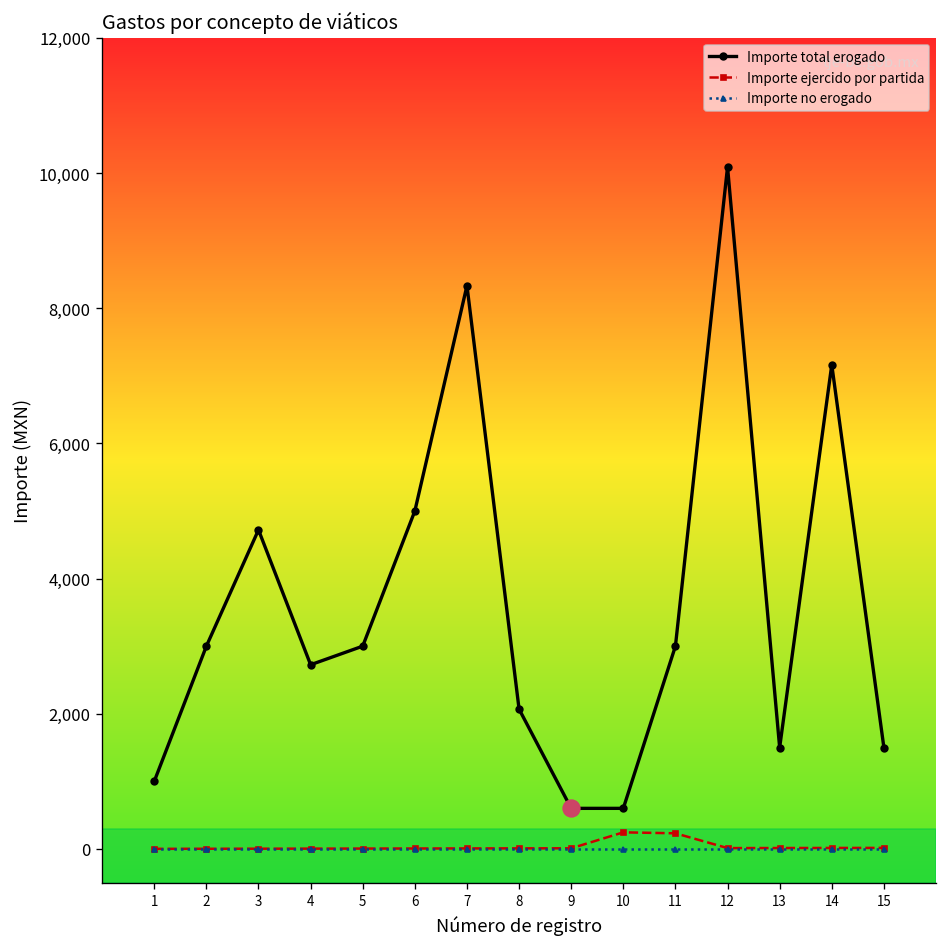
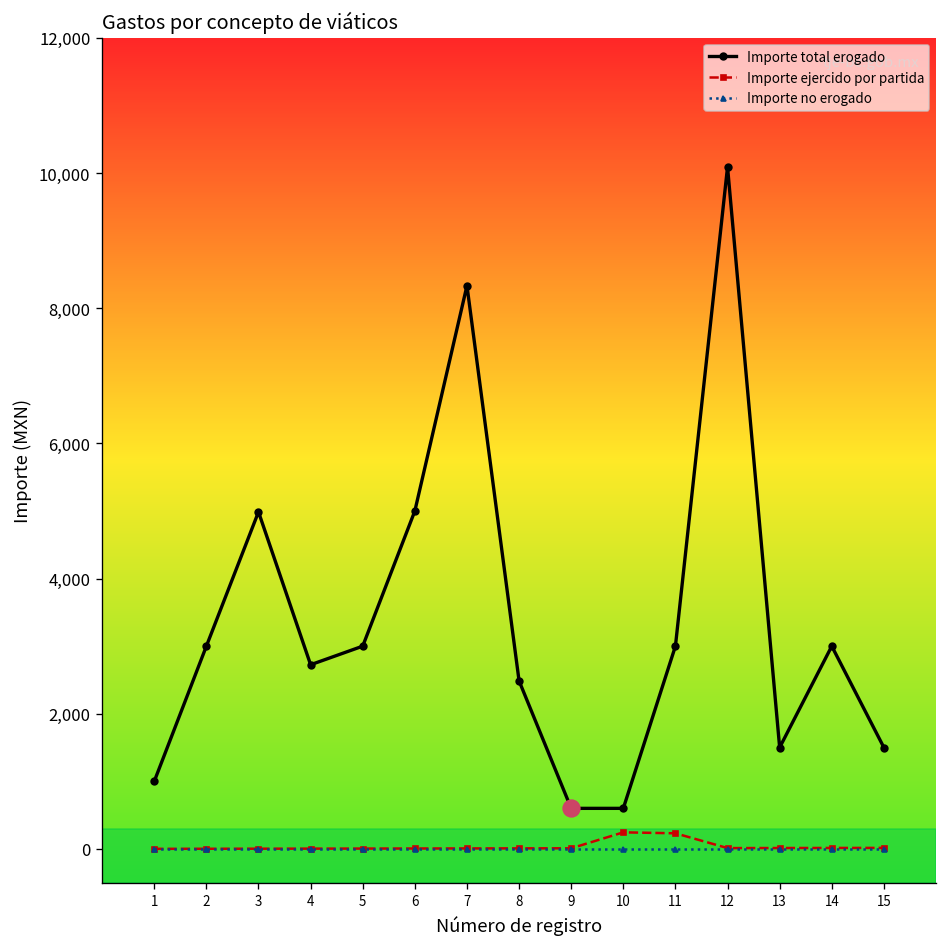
Importe total erogado, 3: 4,700 -> 5,000
Importe total erogado, 8: 2,100 -> 2,500
Importe total erogado, 14: 7,200 -> 3,000
